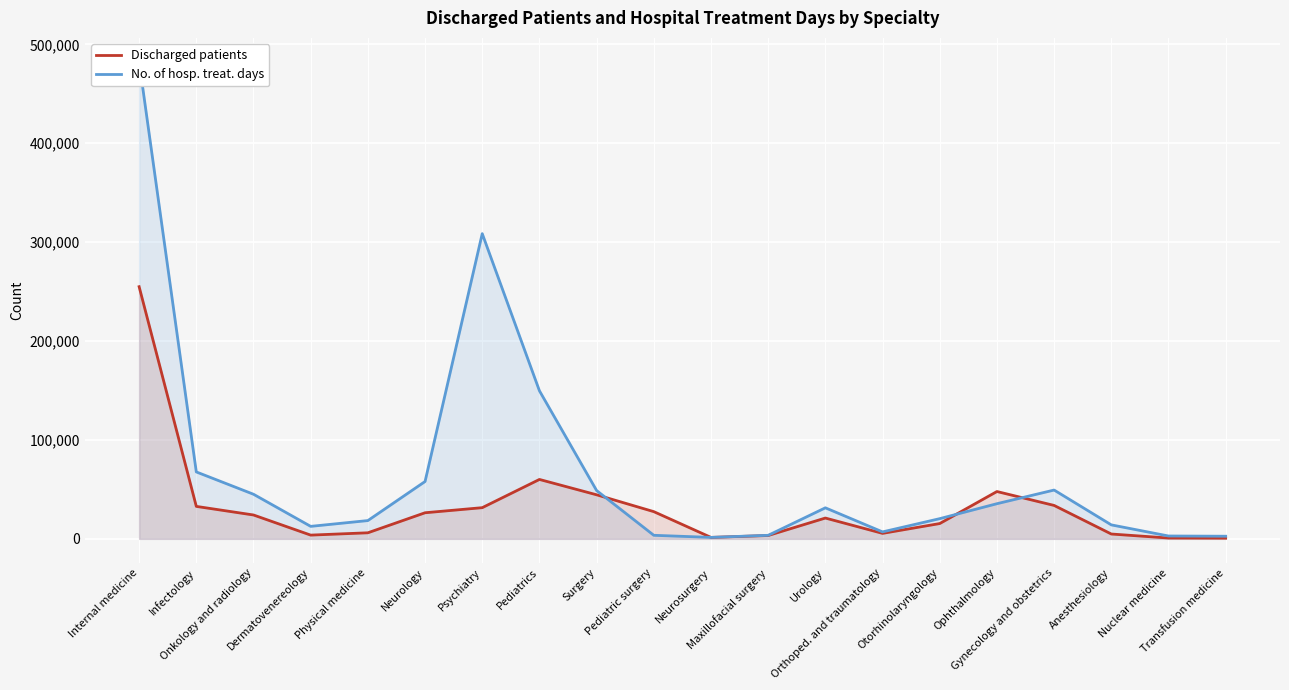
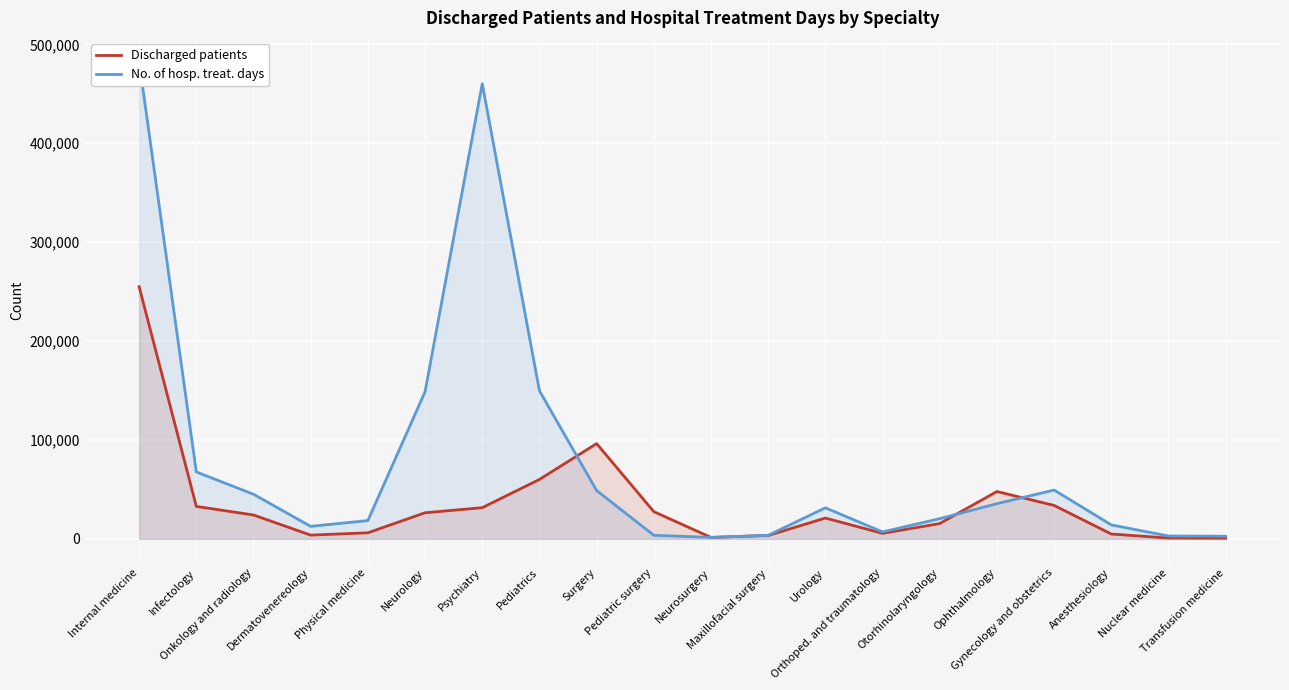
No. of hosp. treat. days, Neurology: 60,000 -> 150,000
No. of hosp. treat. days, Psychiatry: 310,000 -> 460,000
Discharged patients, Surgery: 40,000 -> 100,000
